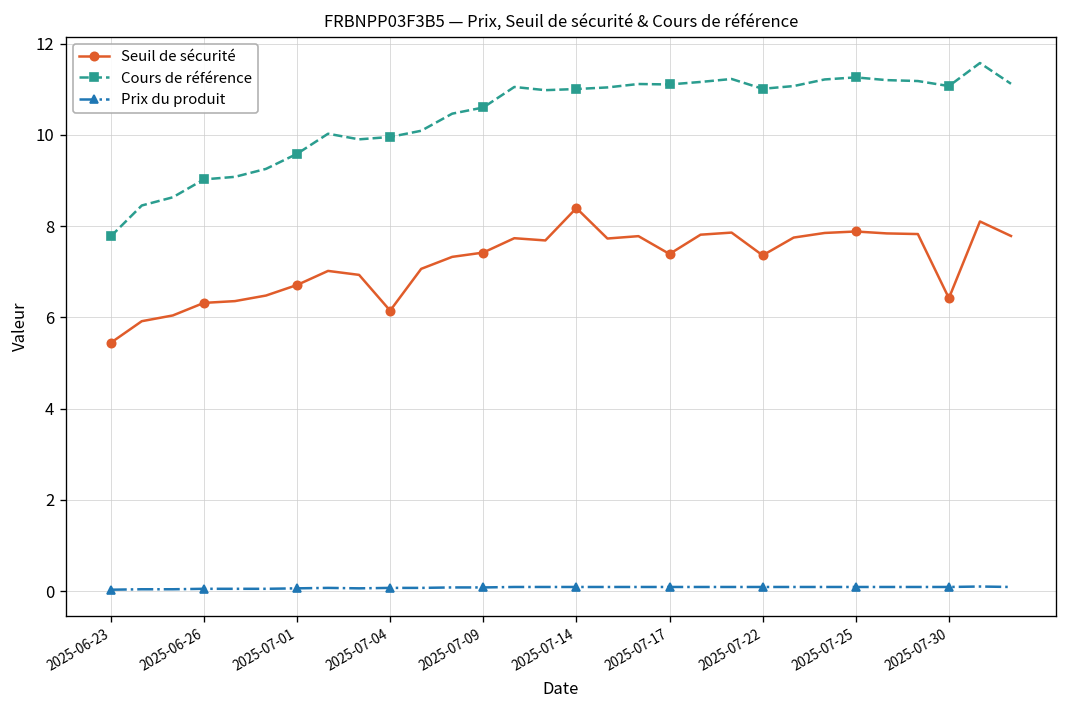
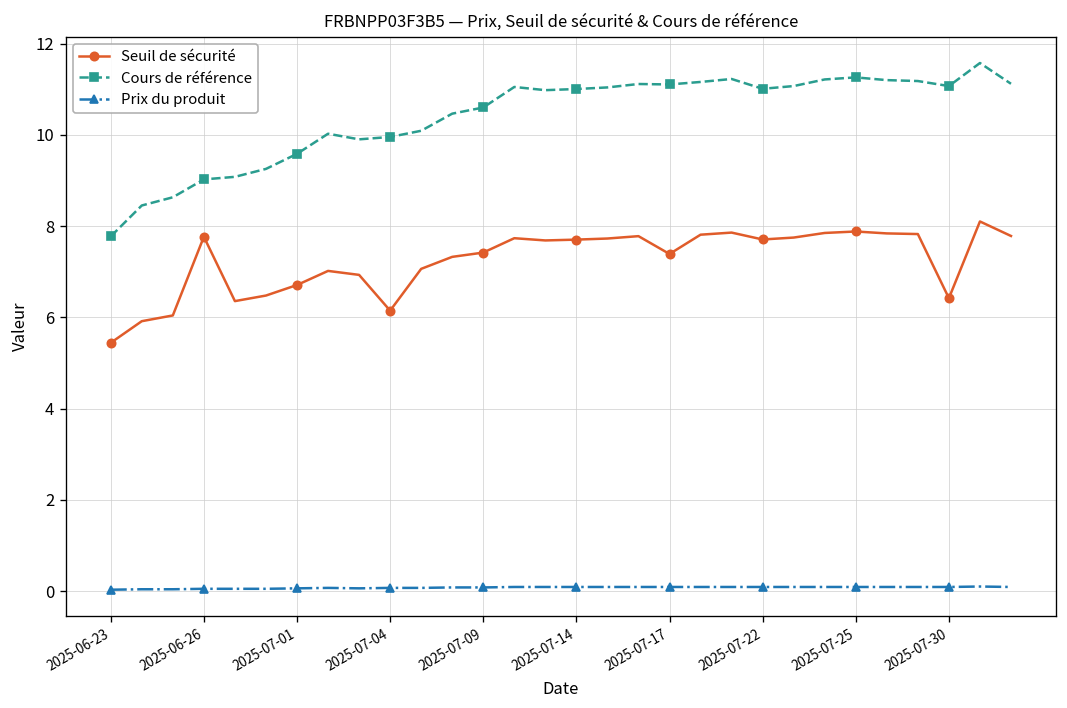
Seuil de sécurité, 2025-06-26: 6.3 -> 7.8
Seuil de sécurité, 2025-07-14: 8.4 -> 7.7
Seuil de sécurité, 2025-07-22: 7.4 -> 7.7
